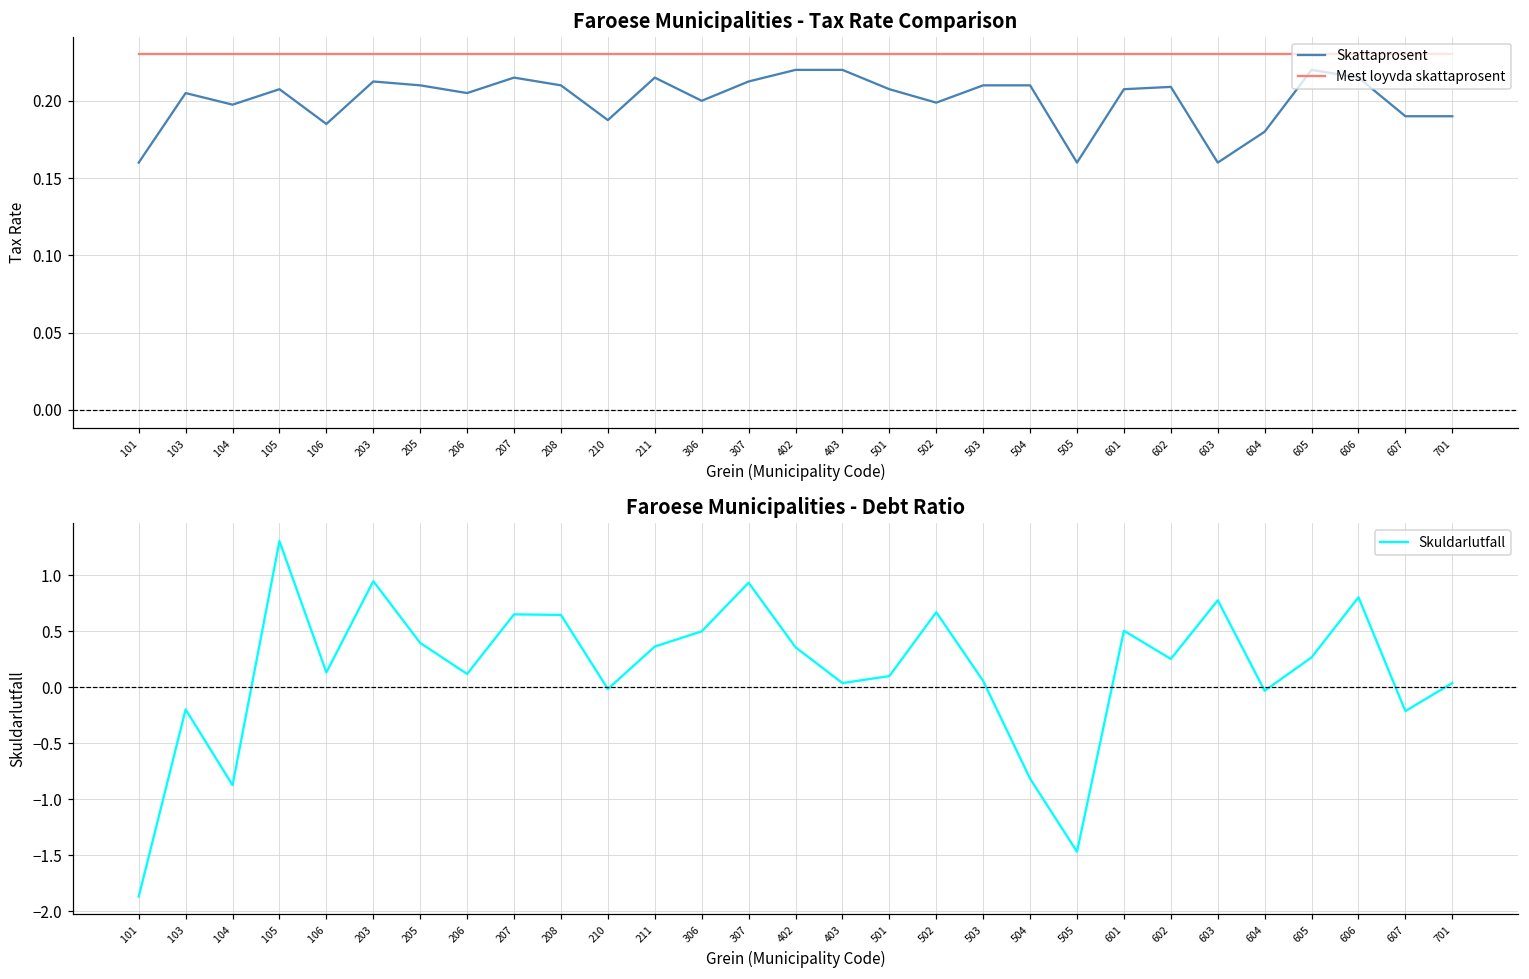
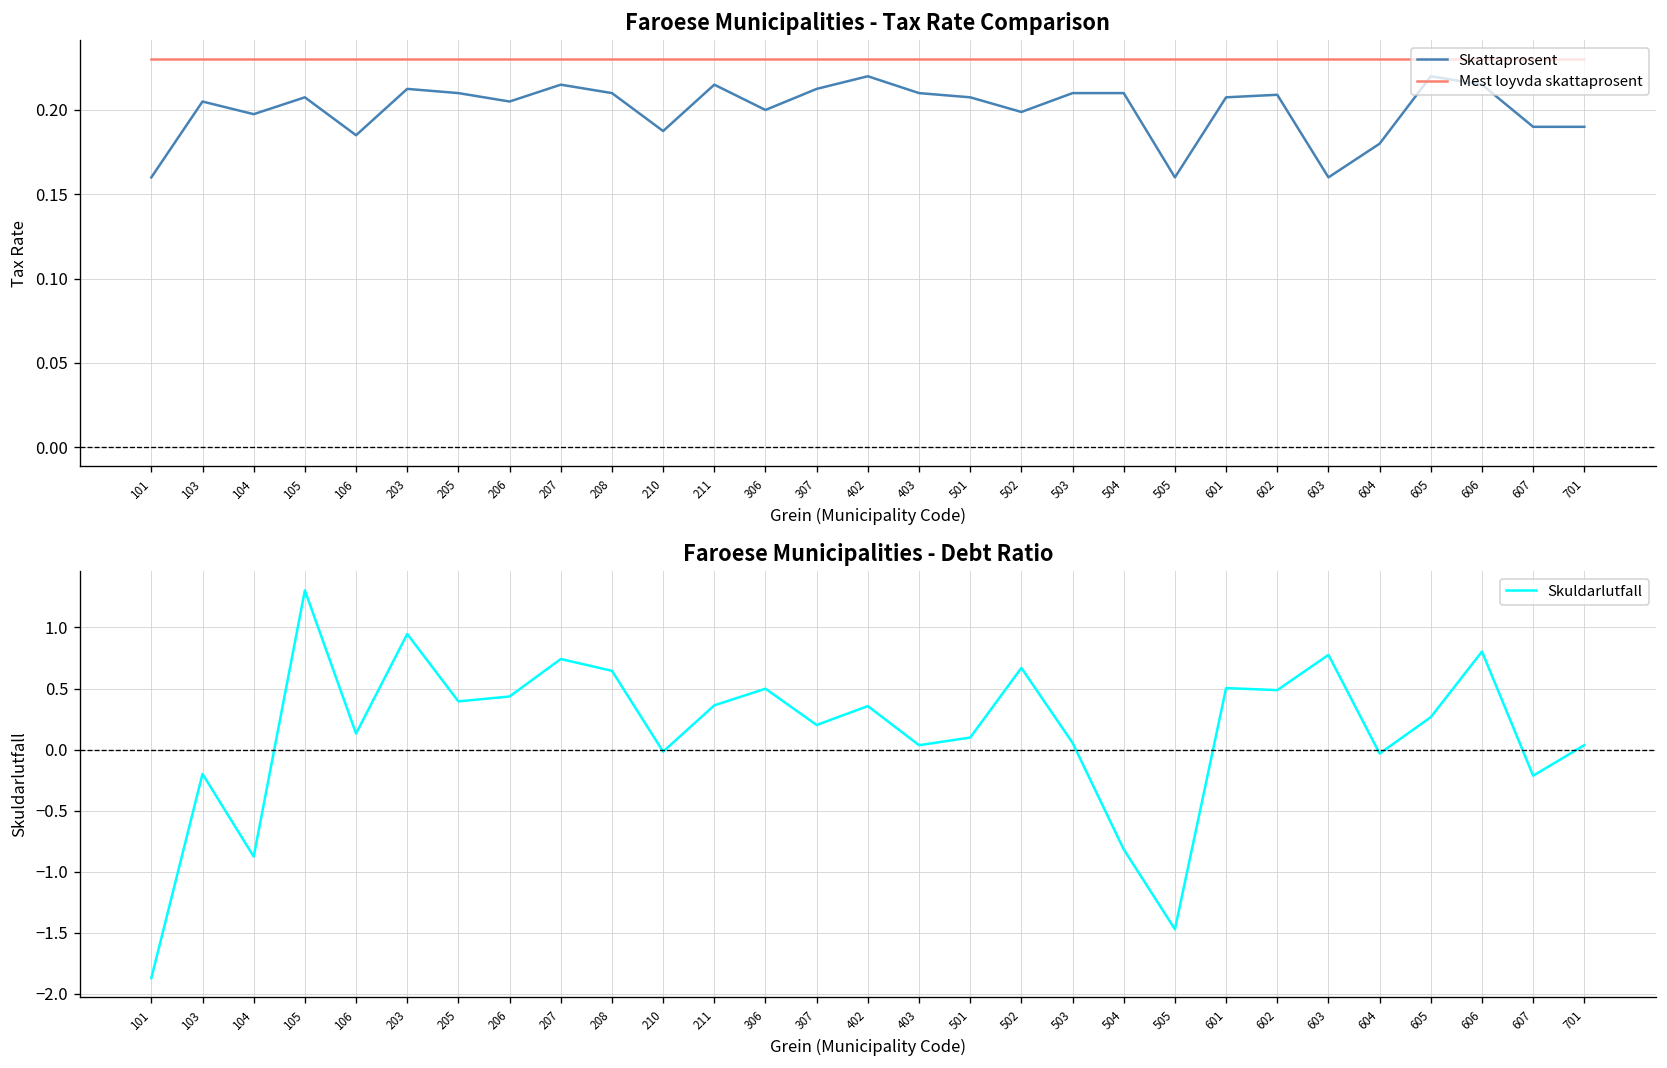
Faroese Municipalities - Tax Rate Comparison, Skattaprosent, 403: 0.22 -> 0.21
Faroese Municipalities - Debt Ratio, 206: 0.12 -> 0.43
Faroese Municipalities - Debt Ratio, 207: 0.65 -> 0.74
Faroese Municipalities - Debt Ratio, 307: 0.93 -> 0.20
Faroese Municipalities - Debt Ratio, 602: 0.25 -> 0.49
